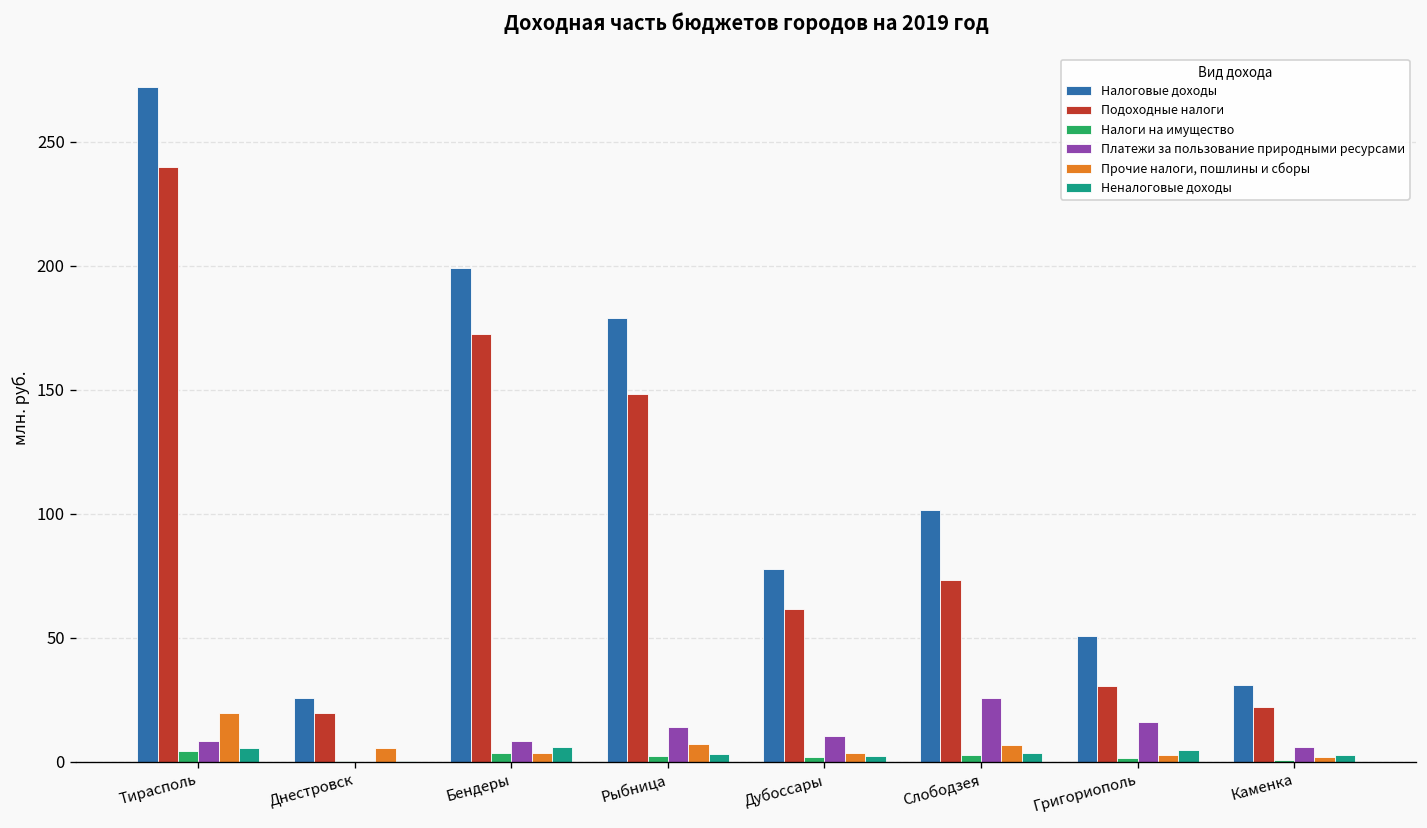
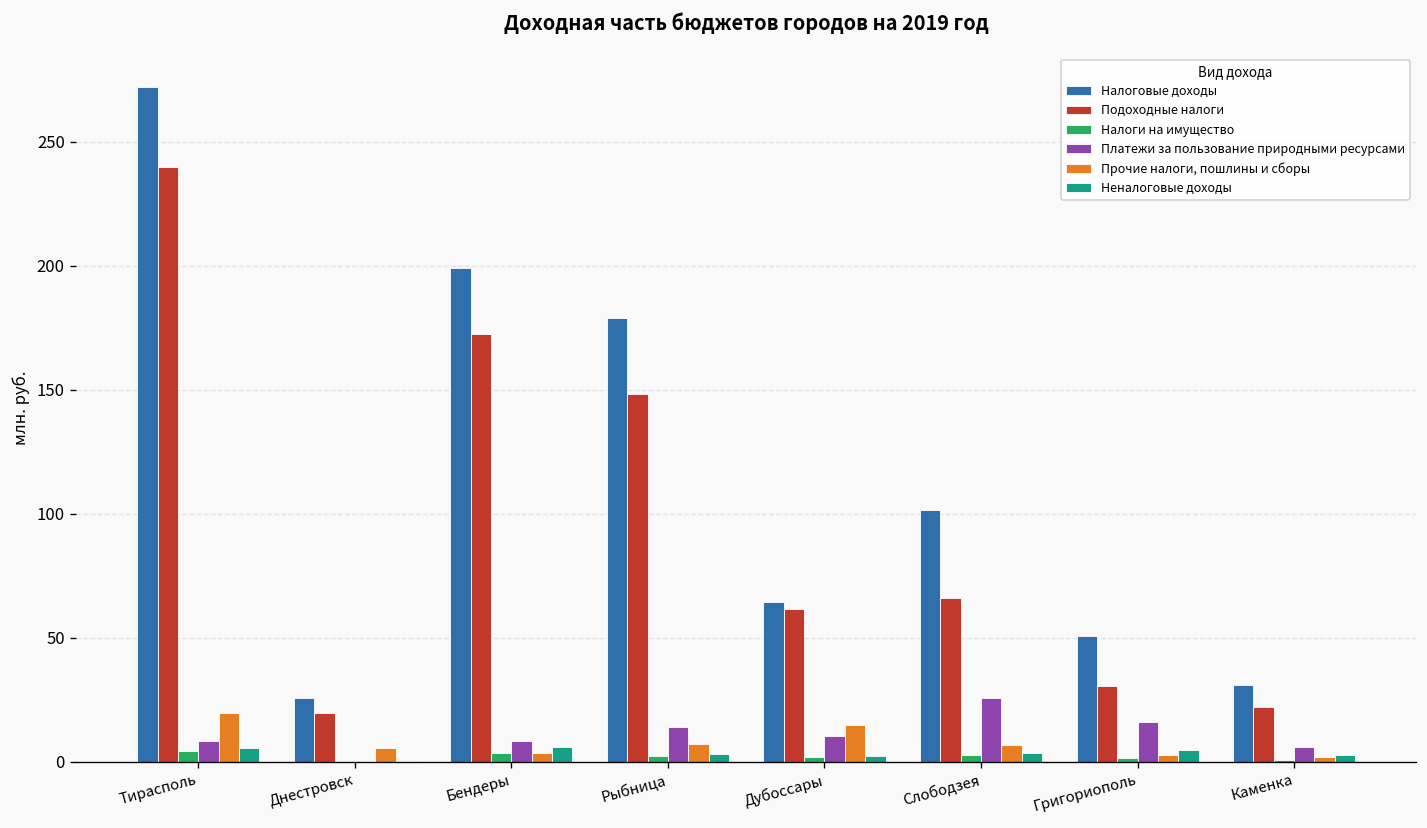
Налоговые доходы, Дубоссары: 78 -> 64
Прочие налоги, пошлины и сборы, Дубоссары: 4 -> 15
Подоходные налоги, Слободзея: 73 -> 66
